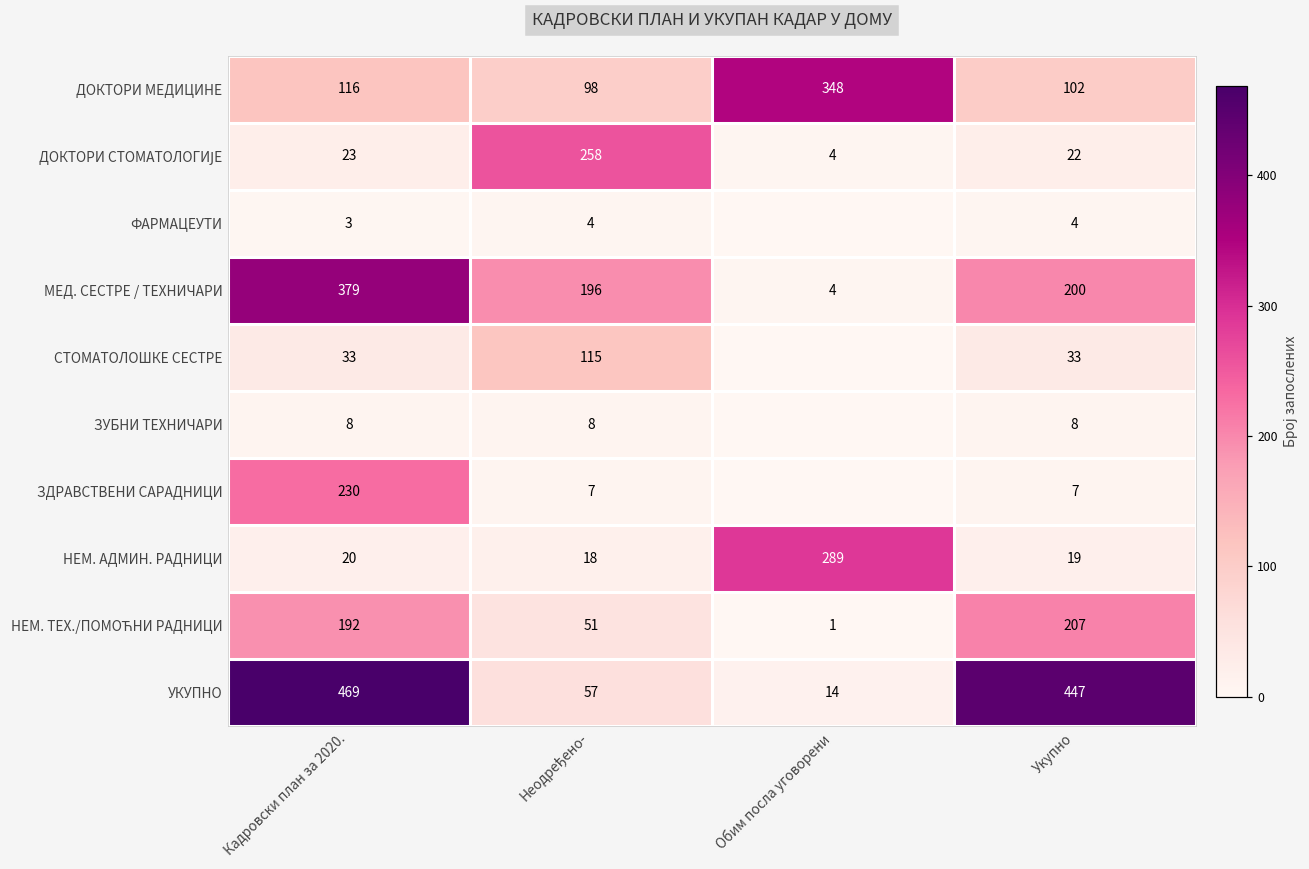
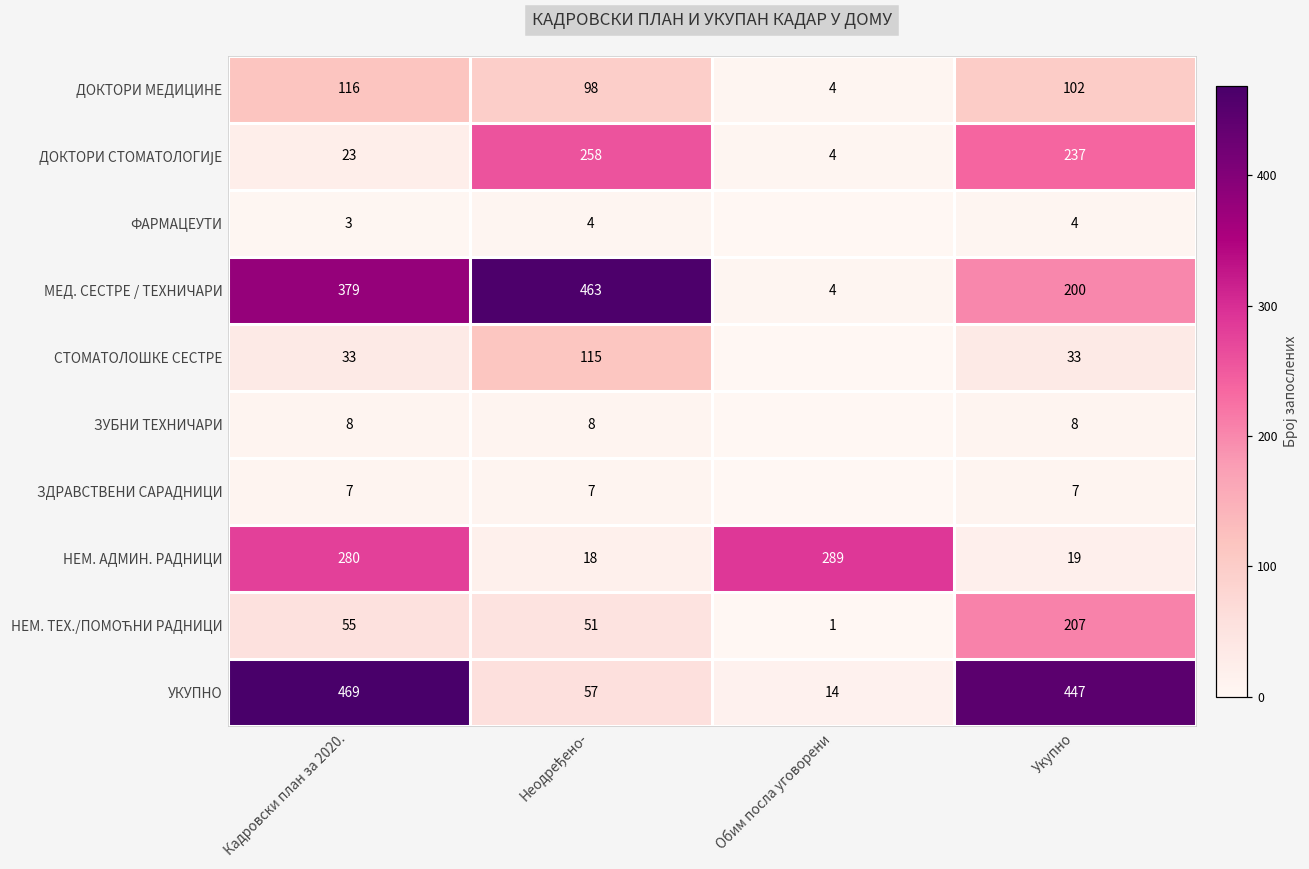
ДОКТОРИ МЕДИЦИНЕ, Обим посла уговорени: 348 -> 4
ДОКТОРИ СТОМАТОЛОГИЈЕ, Укупно: 22 -> 237
МЕД. СЕСТРЕ / ТЕХНИЧАРИ, Неодређено-: 196 -> 463
ЗДРАВСТВЕНИ САРАДНИЦИ, Кадровски план за 2020.: 230 -> 7
НЕМ. АДМИН. РАДНИЦИ, Кадровски план за 2020.: 20 -> 280
НЕМ. ТЕХ./ПОМОЋНИ РАДНИЦИ, Кадровски план за 2020.: 192 -> 55
